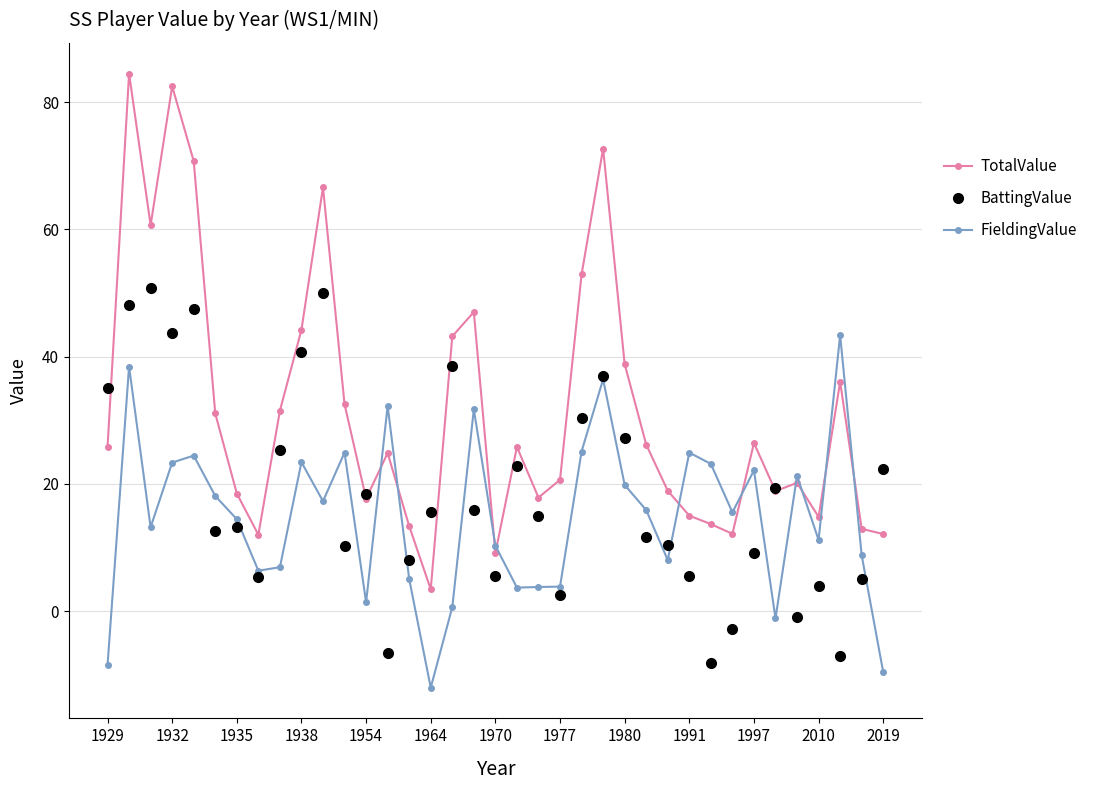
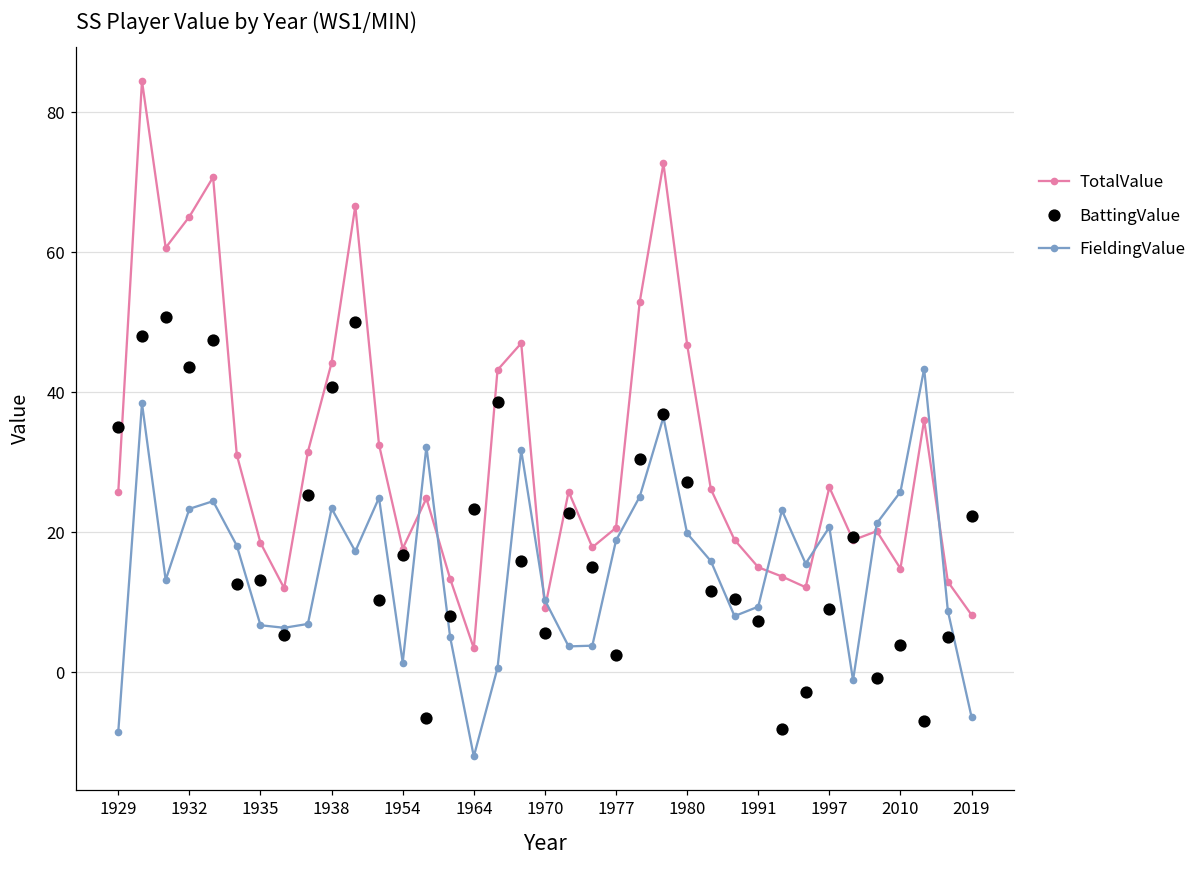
TotalValue, 1932: 82 -> 65
FieldingValue, 1935: 14 -> 7
BattingValue, 1954: 18 -> 17
BattingValue, 1964: 16 -> 23
FieldingValue, 1977: 4 -> 19
TotalValue, 1980: 39 -> 47
BattingValue, 1991: 6 -> 7
FieldingValue, 1991: 25 -> 9
FieldingValue, 1997: 22 -> 21
FieldingValue, 2010: 11 -> 26
TotalValue, 2019: 12 -> 8
FieldingValue, 2019: -10 -> -6
